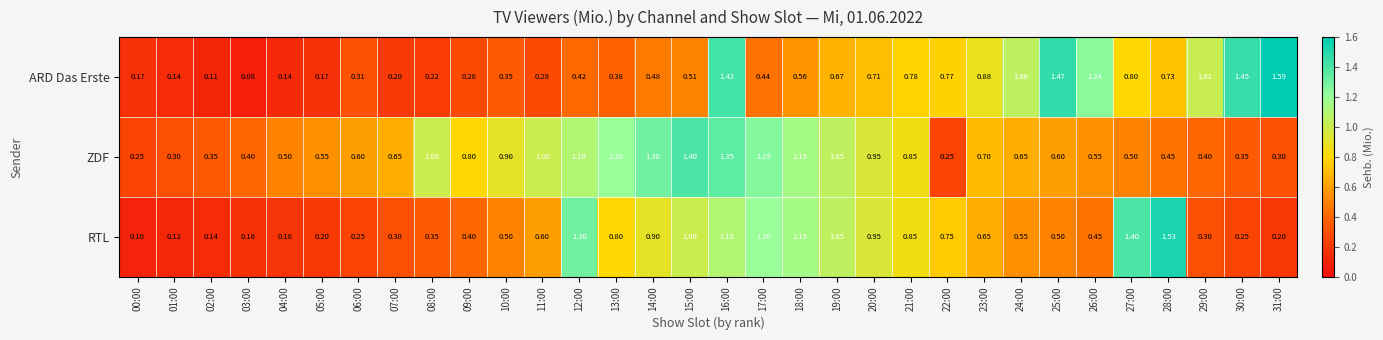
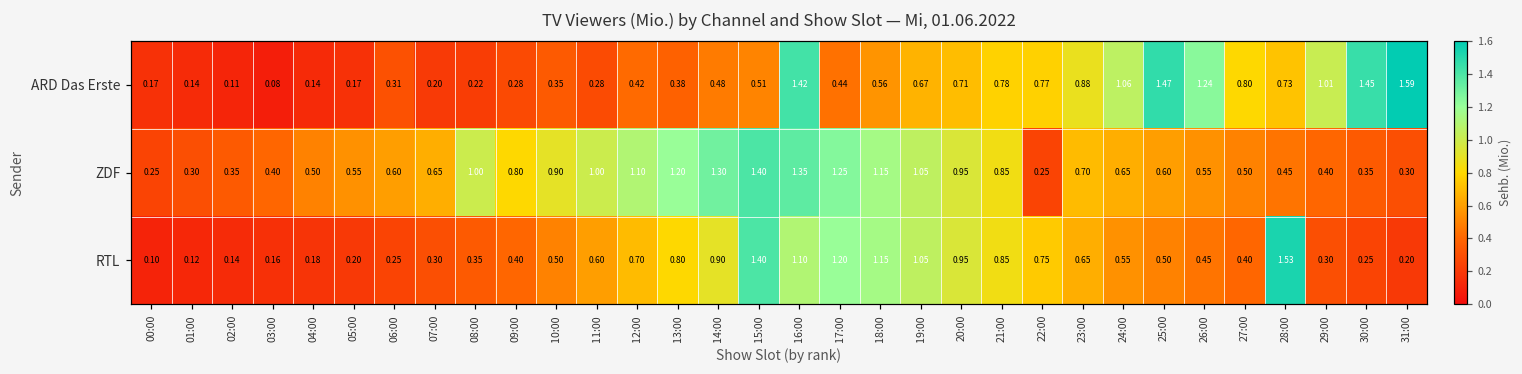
RTL, 12:00: 1.30 -> 0.70
RTL, 15:00: 1.00 -> 1.40
RTL, 27:00: 1.40 -> 0.40
